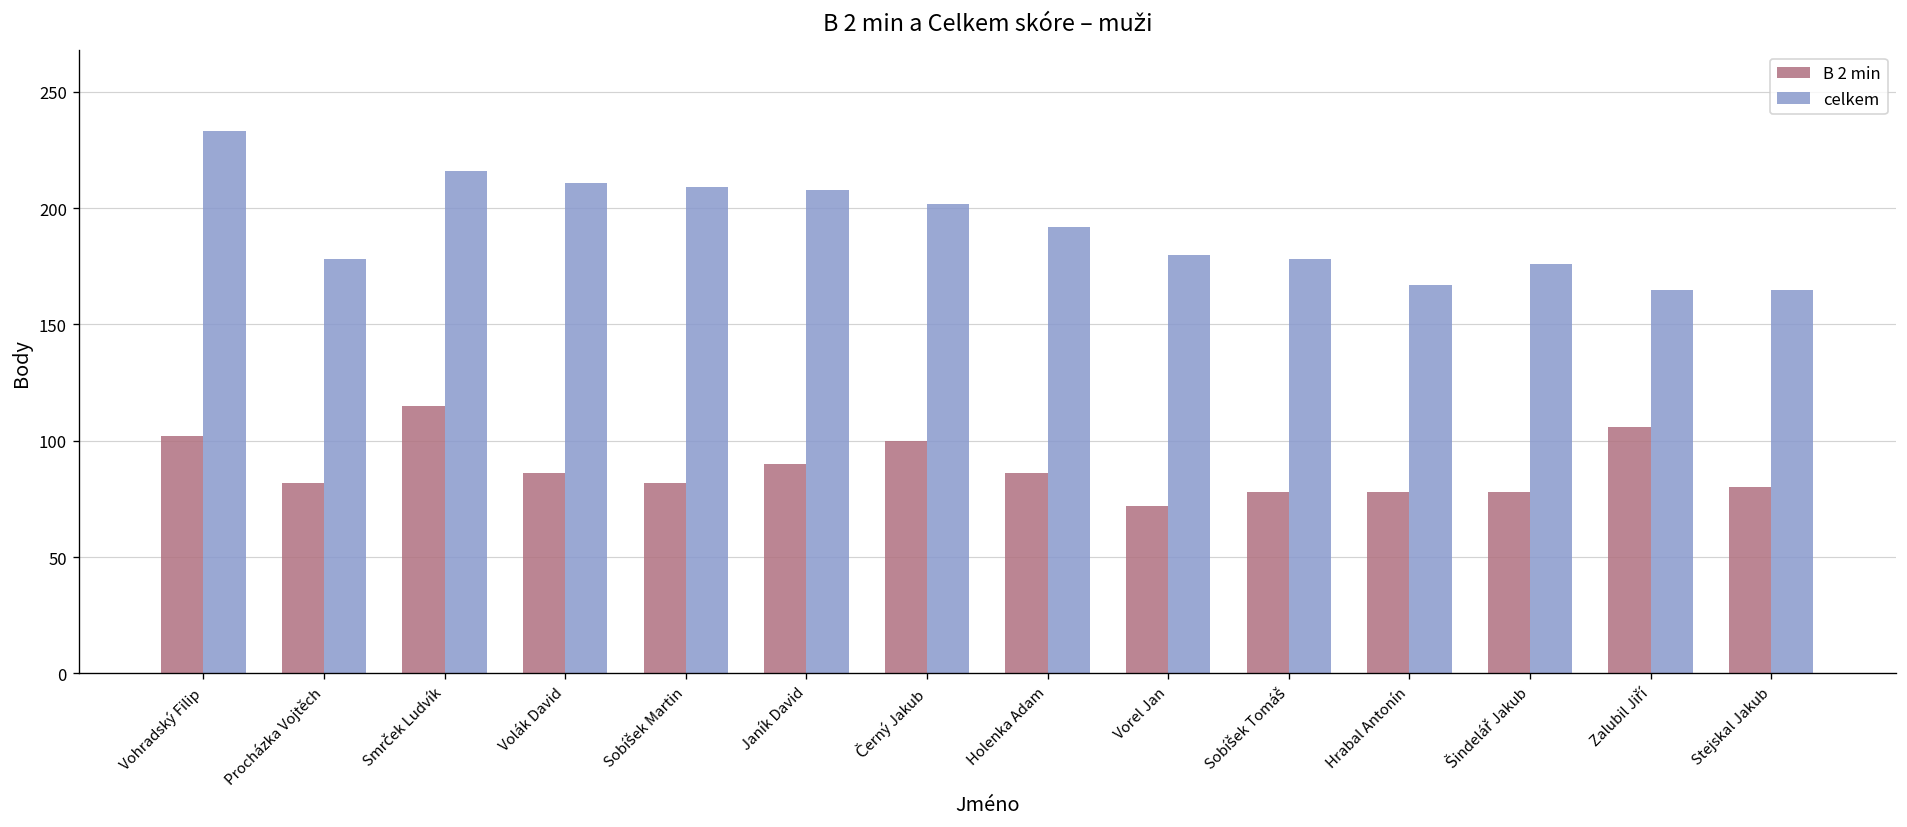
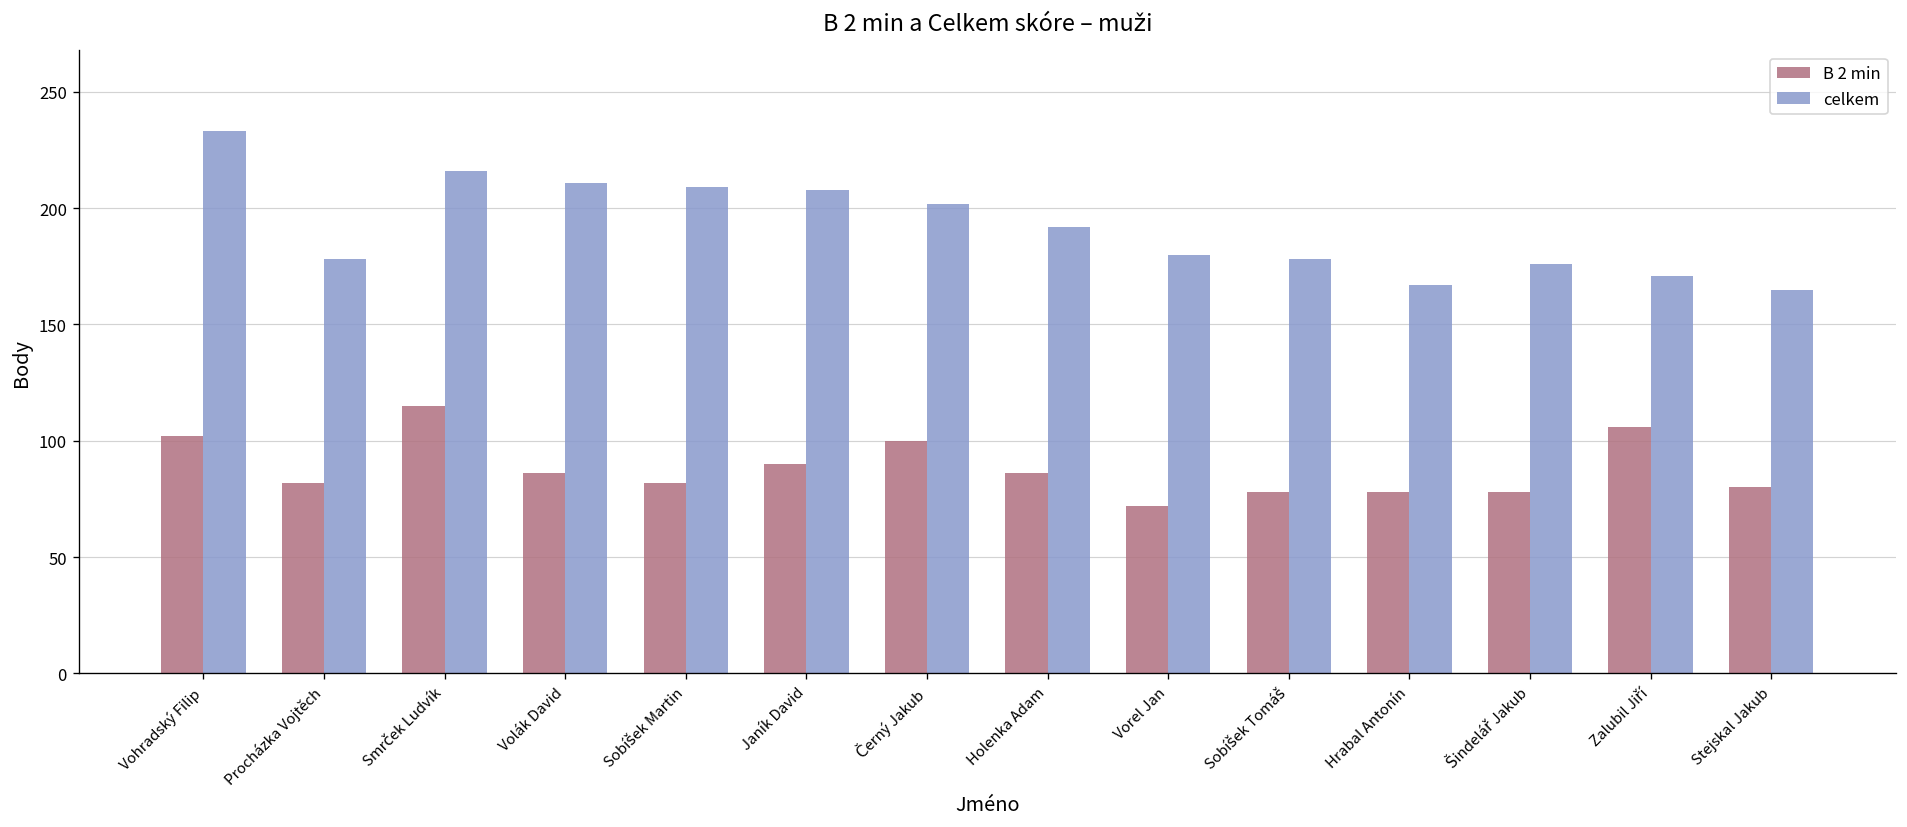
celkem, Zalubil Jiří: 165 -> 171
